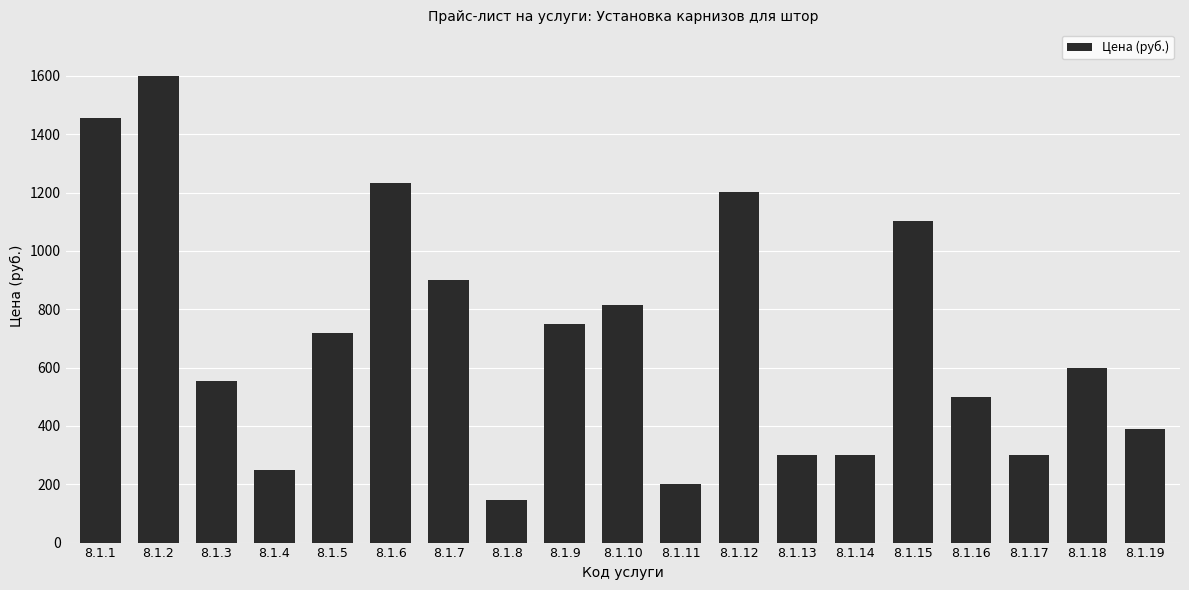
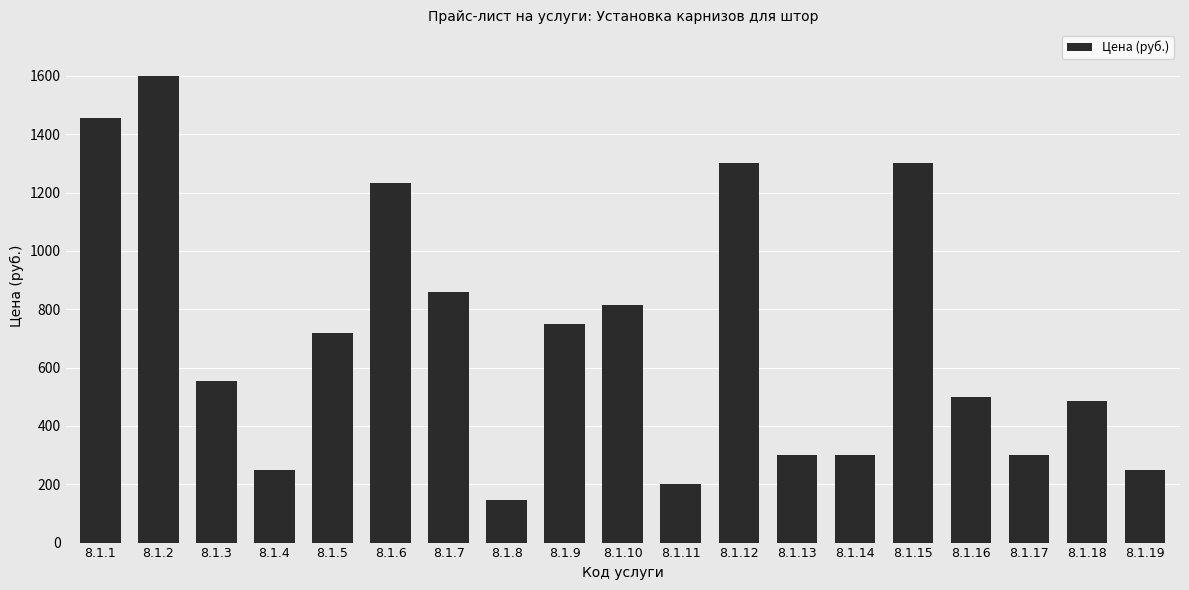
8.1.7: 900 -> 860
8.1.12: 1200 -> 1300
8.1.15: 1100 -> 1300
8.1.18: 600 -> 490
8.1.19: 390 -> 250
